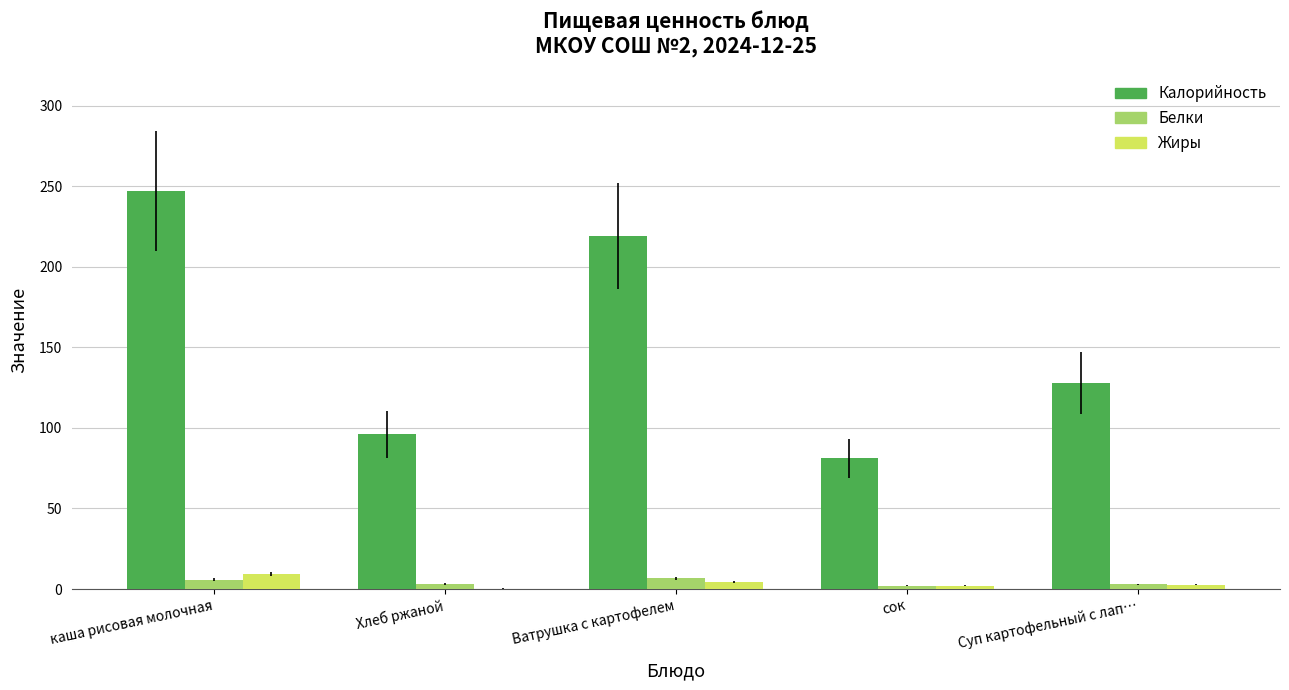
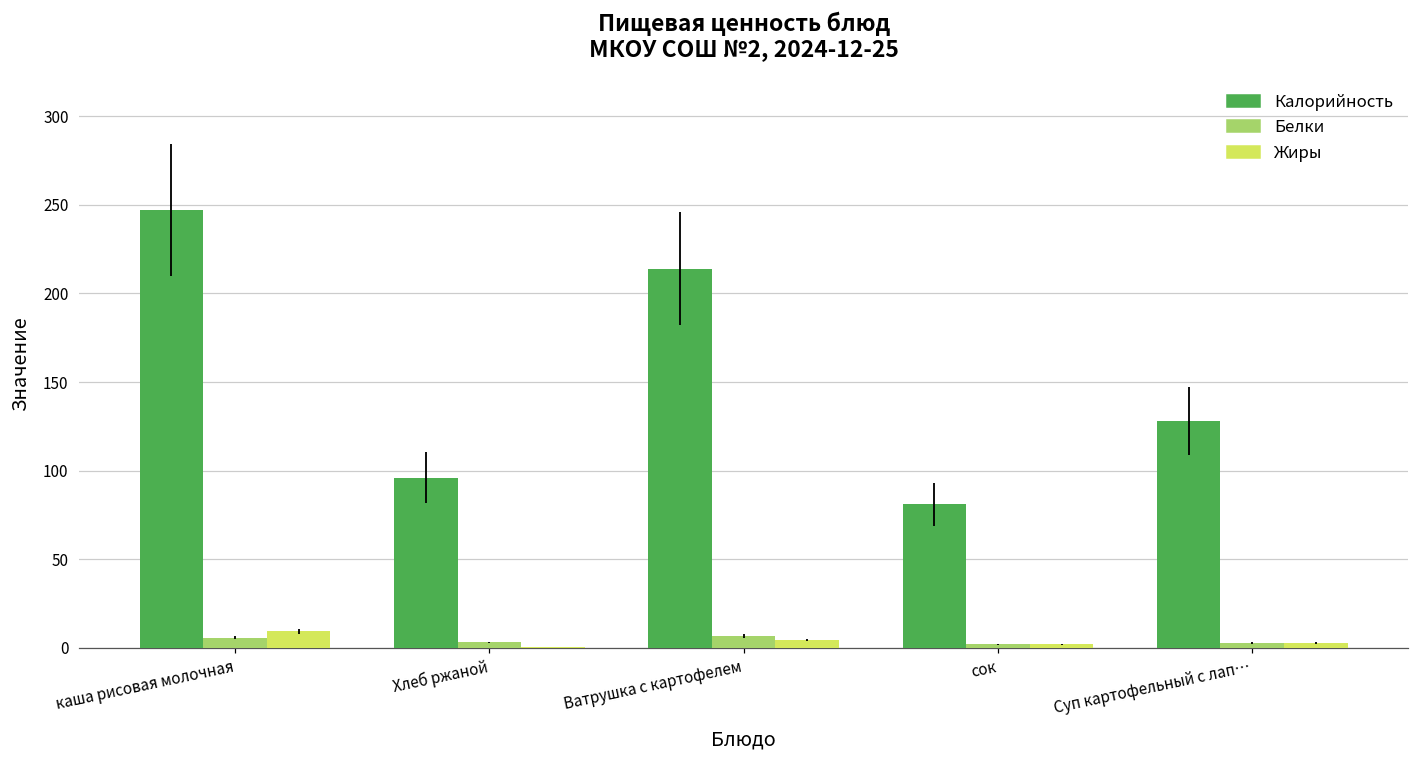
Калорийность, Ватрушка с картофелем: 219 -> 214
